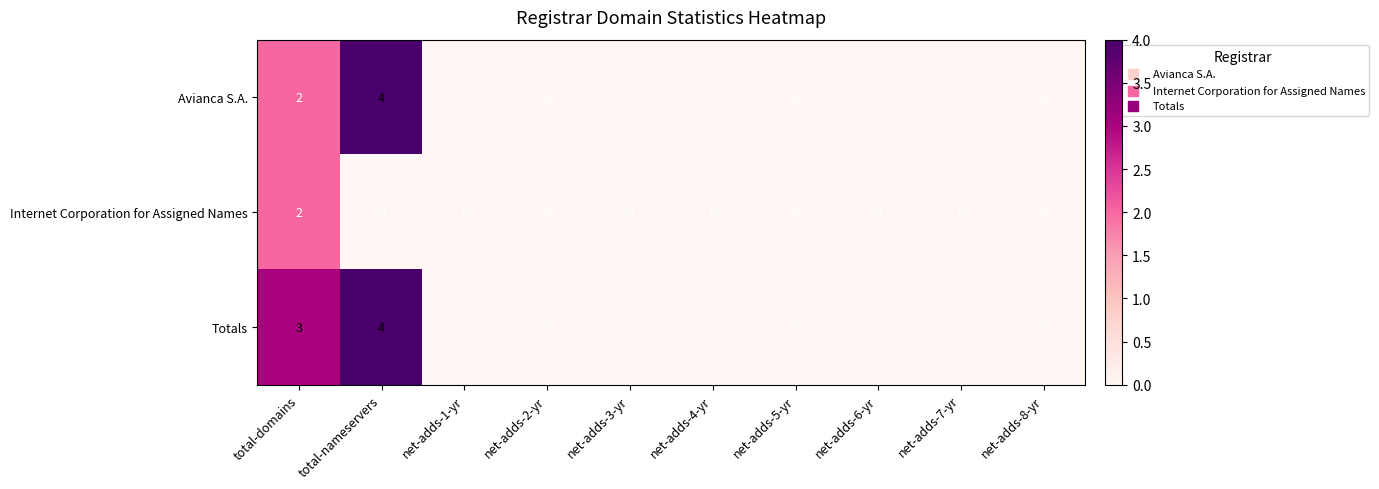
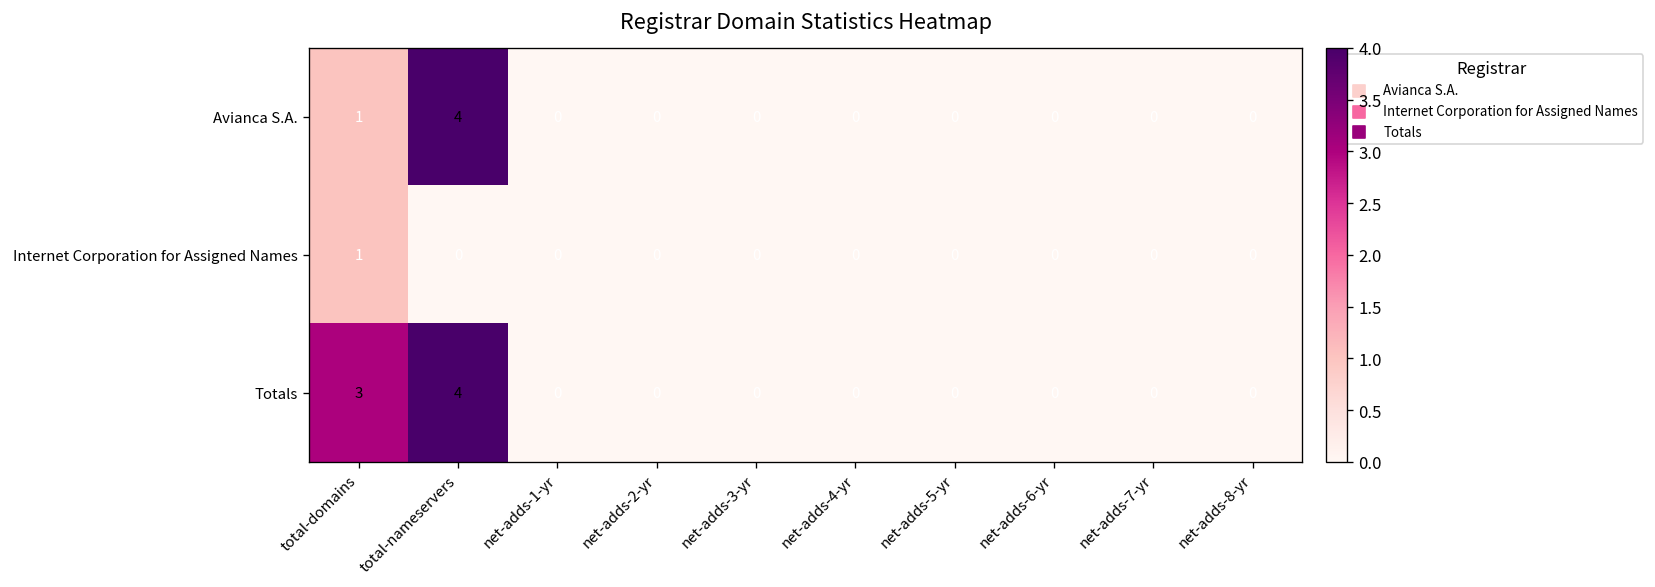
Avianca S.A., total-domains: 2 -> 1
Internet Corporation for Assigned Names, total-domains: 2 -> 1
